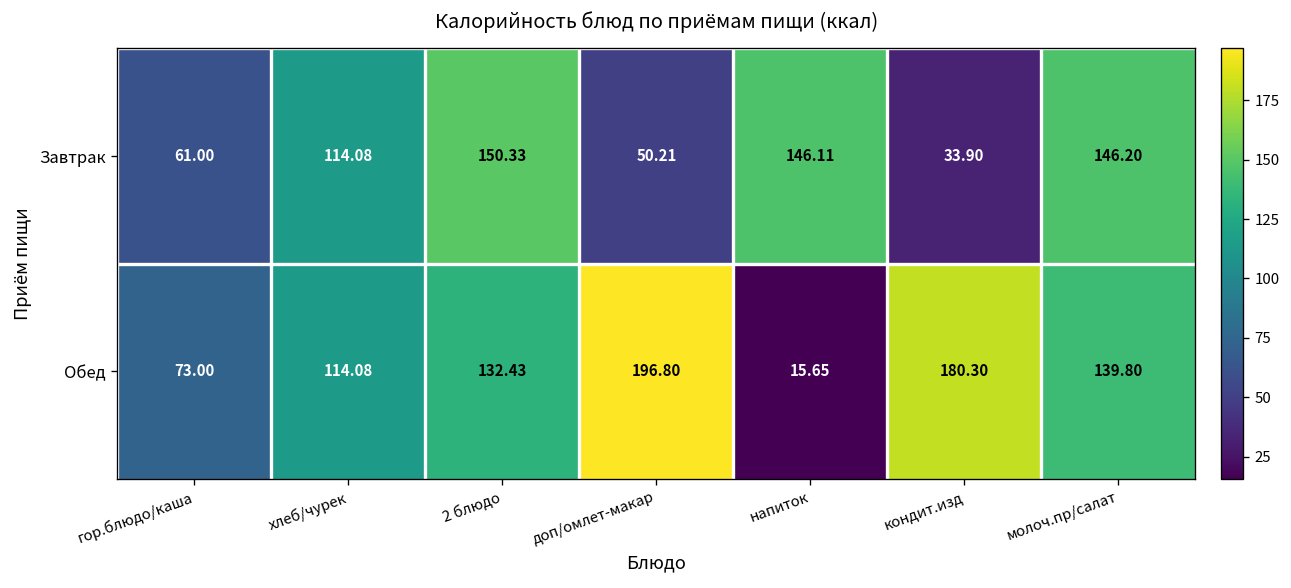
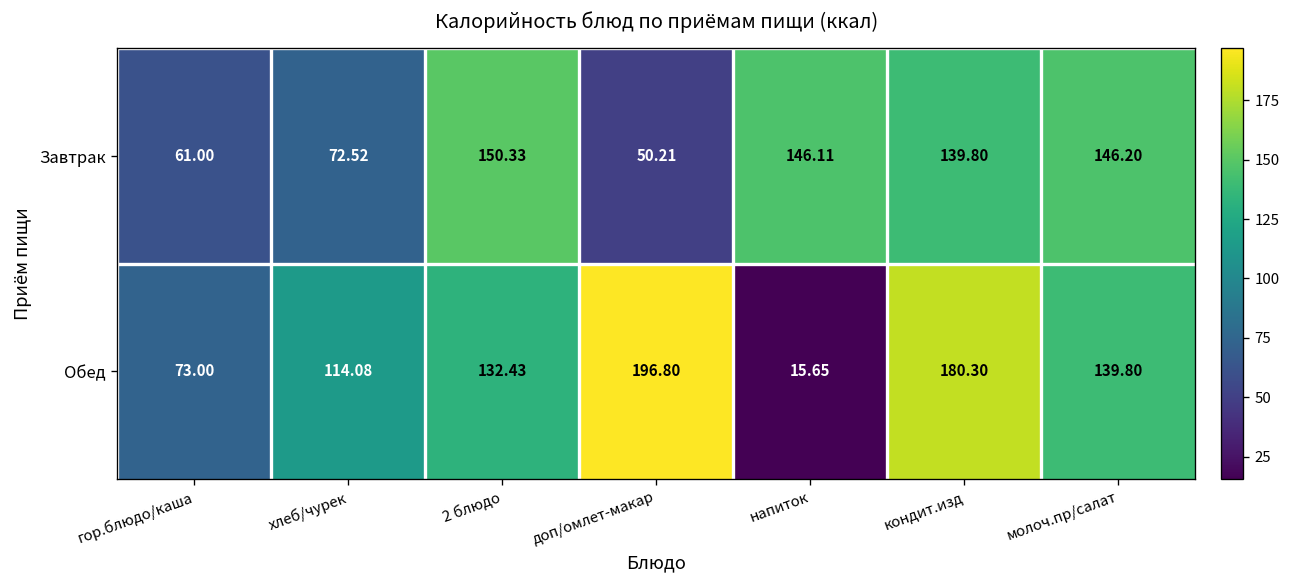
Завтрак, хлеб/чурек: 114.08 -> 72.52
Завтрак, кондит.изд: 33.90 -> 139.80
